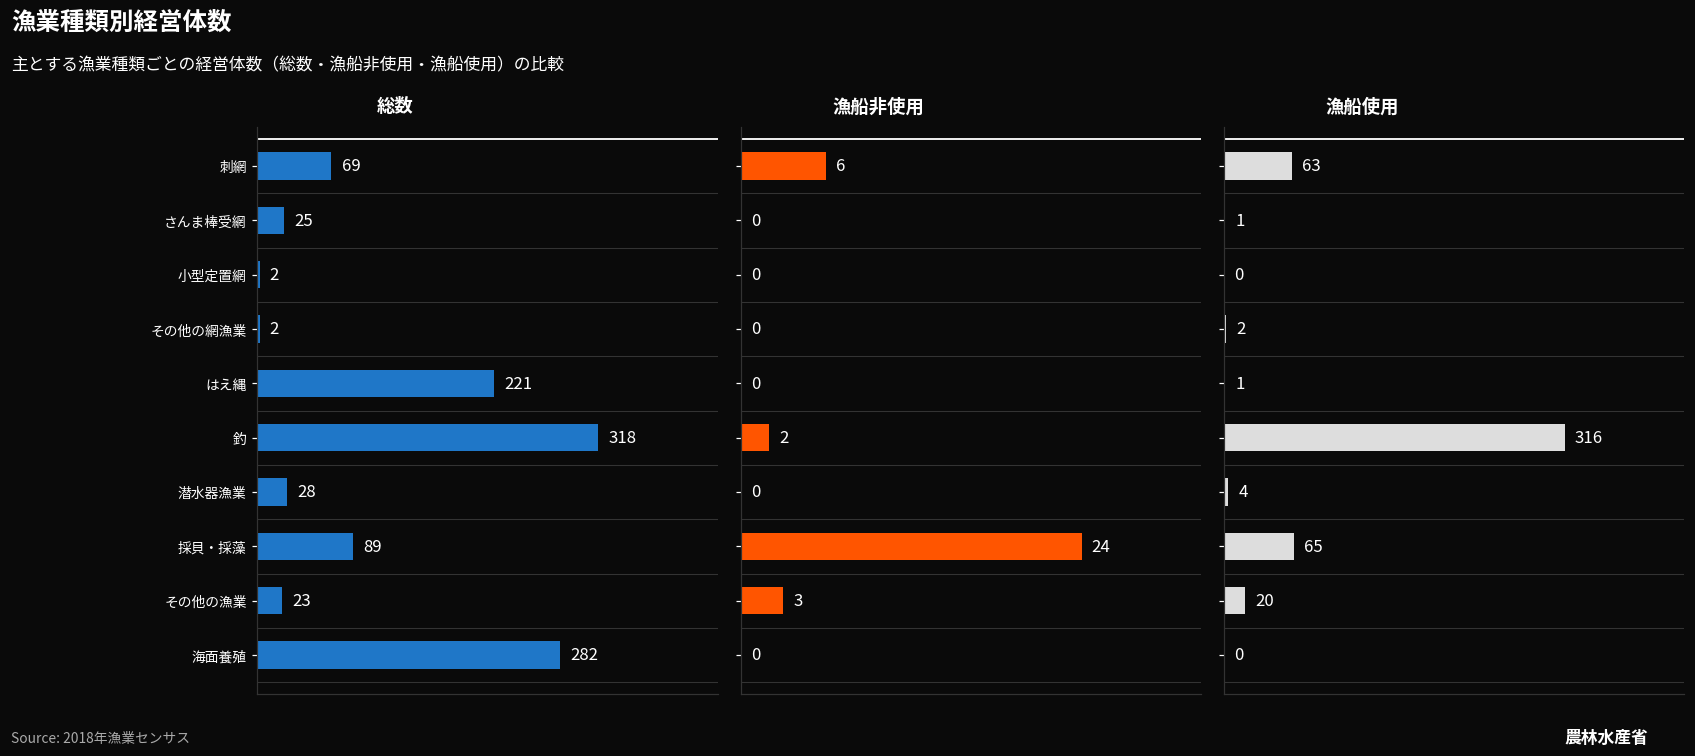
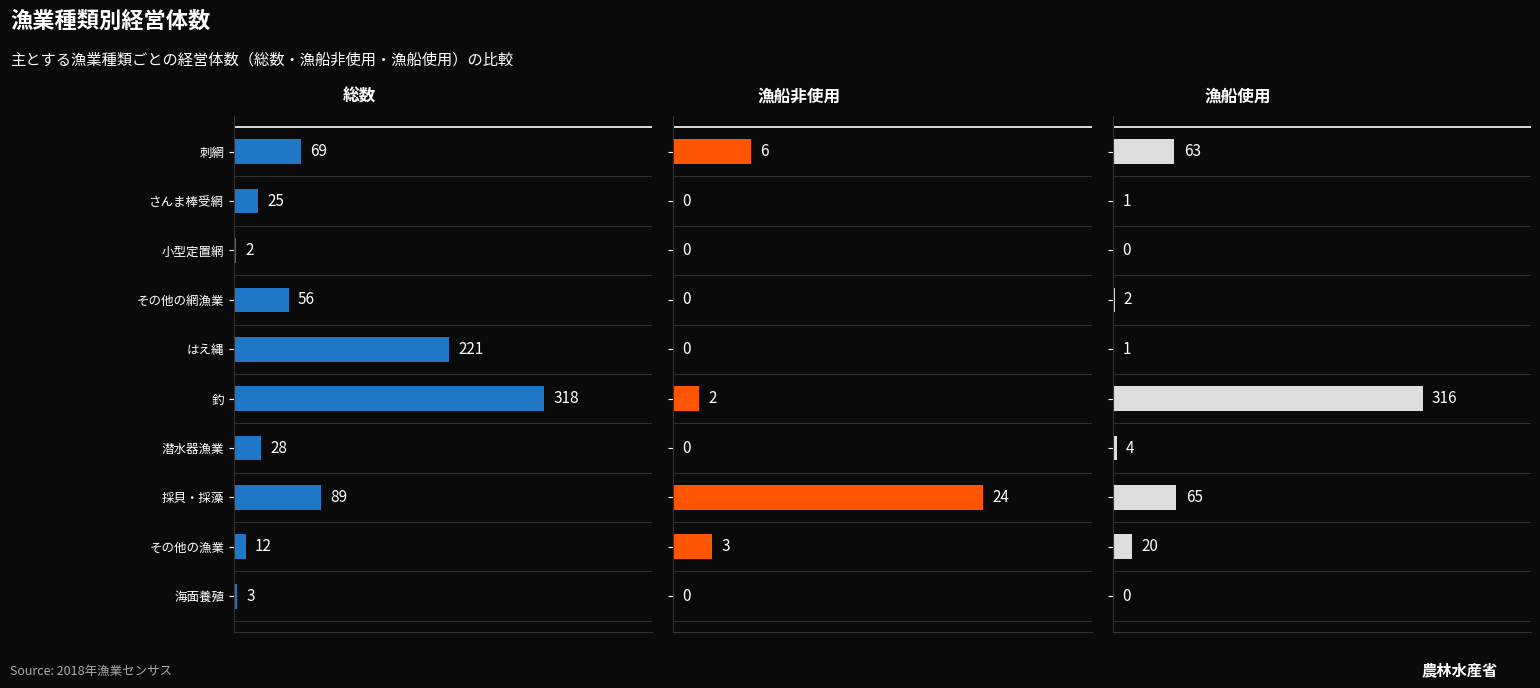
総数, その他の網漁業: 2 -> 56
総数, その他の漁業: 23 -> 12
総数, 海面養殖: 282 -> 3
